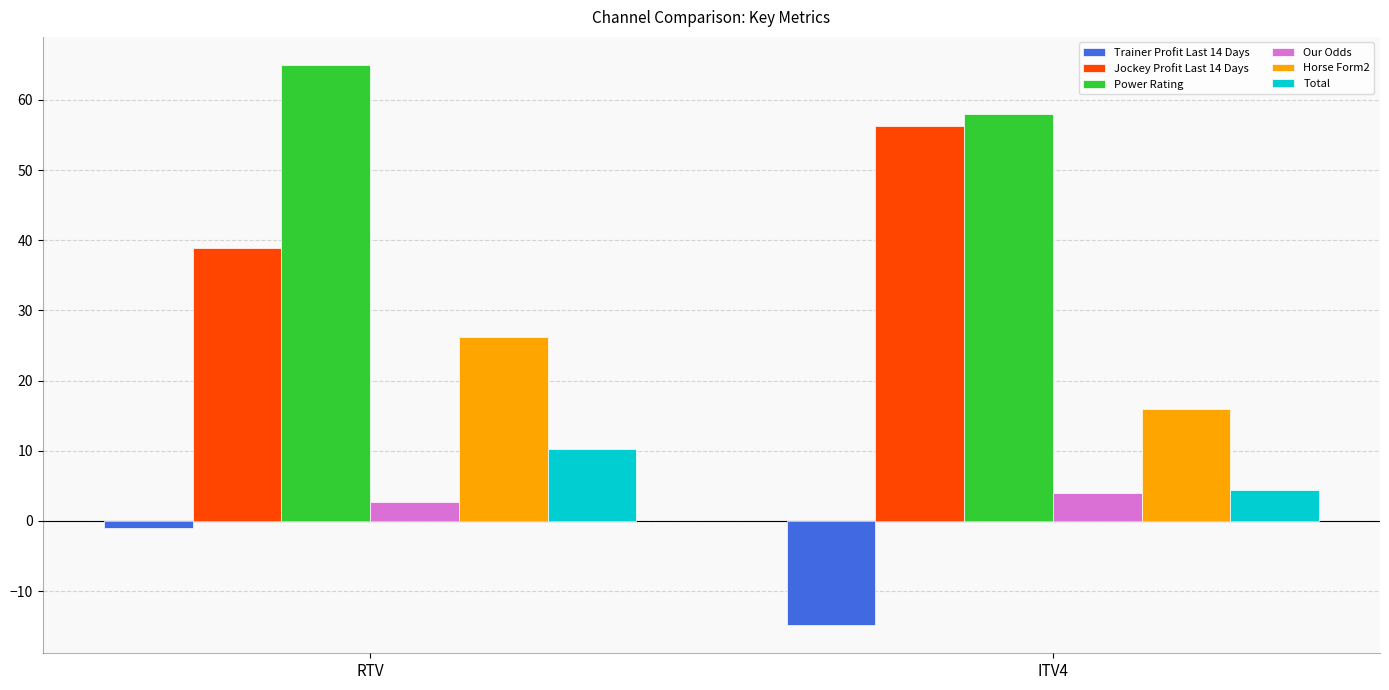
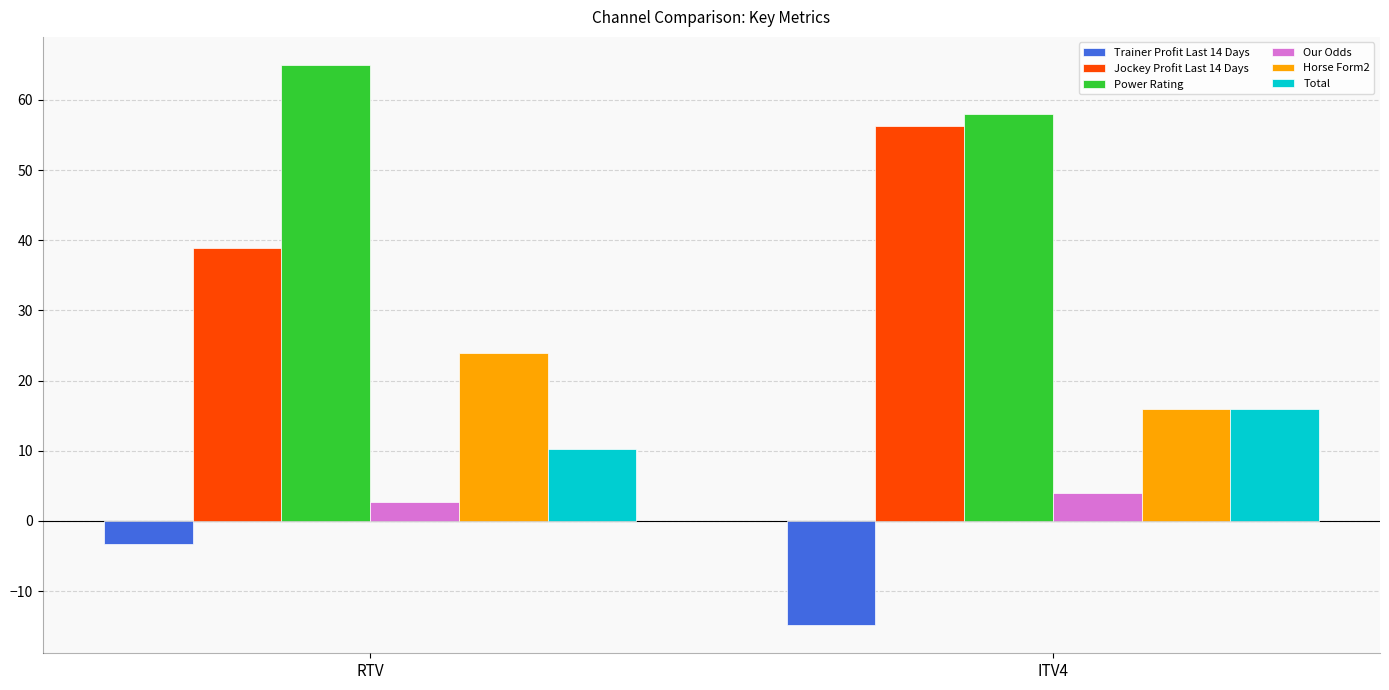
Trainer Profit Last 14 Days, RTV: -1 -> -3
Horse Form2, RTV: 26 -> 24
Total, ITV4: 4 -> 16
